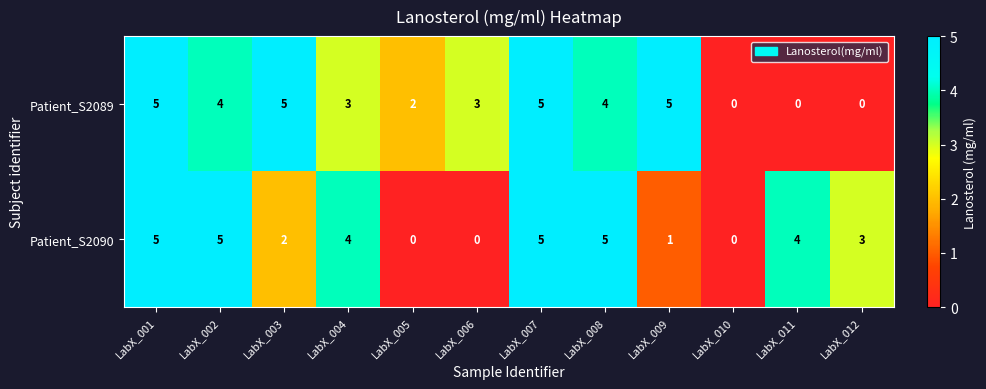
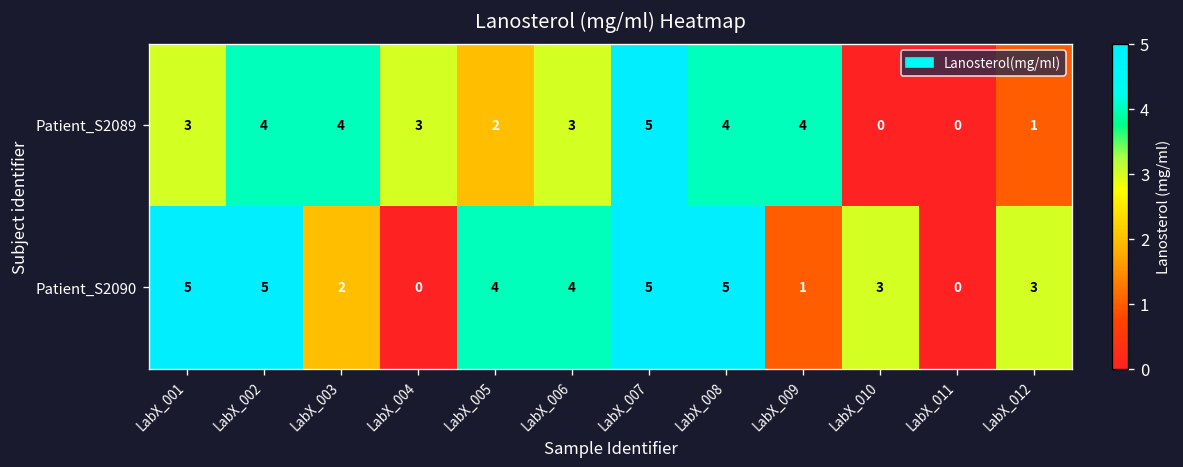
Patient_S2089, LabX_001: 5 -> 3
Patient_S2089, LabX_003: 5 -> 4
Patient_S2089, LabX_009: 5 -> 4
Patient_S2089, LabX_012: 0 -> 1
Patient_S2090, LabX_004: 4 -> 0
Patient_S2090, LabX_005: 0 -> 4
Patient_S2090, LabX_006: 0 -> 4
Patient_S2090, LabX_010: 0 -> 3
Patient_S2090, LabX_011: 4 -> 0
